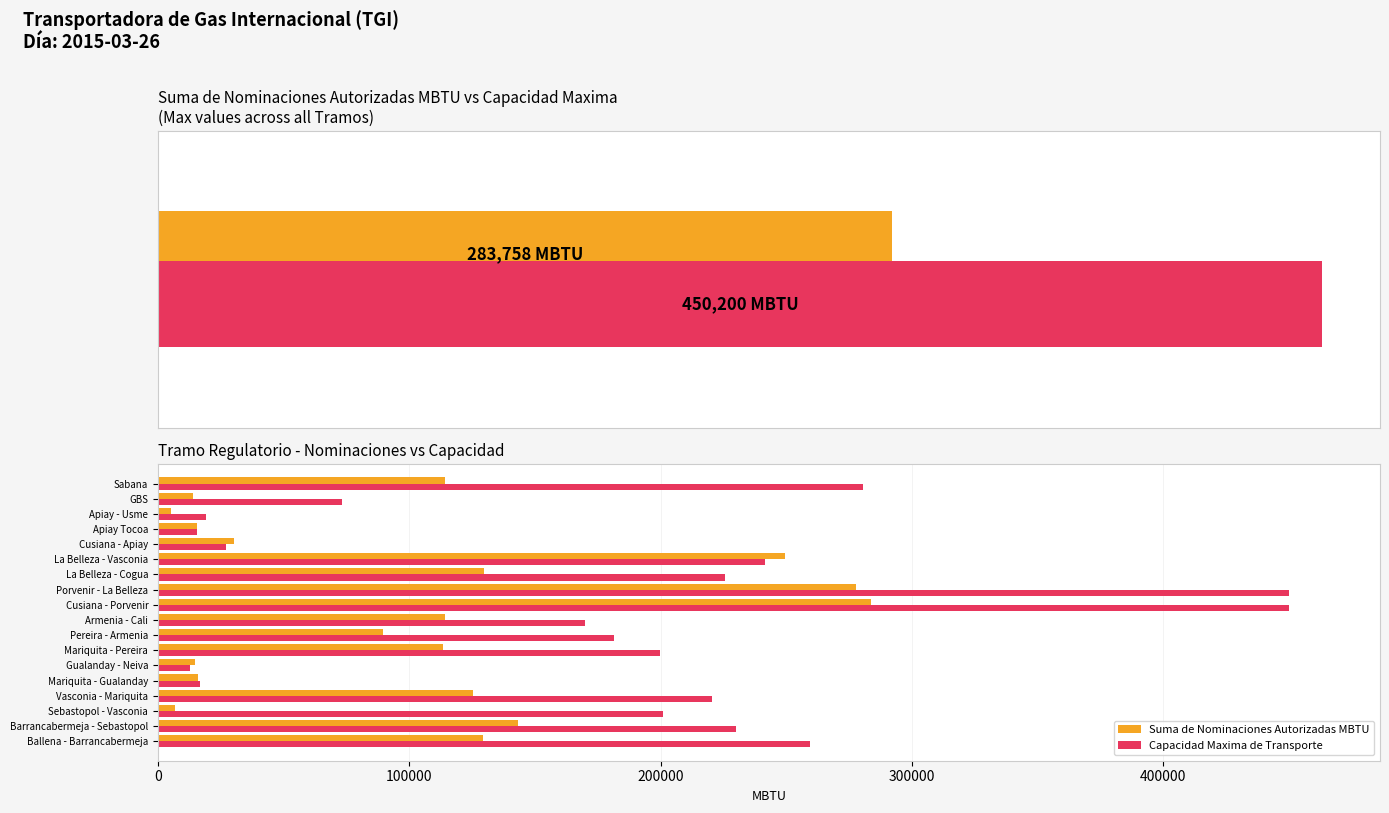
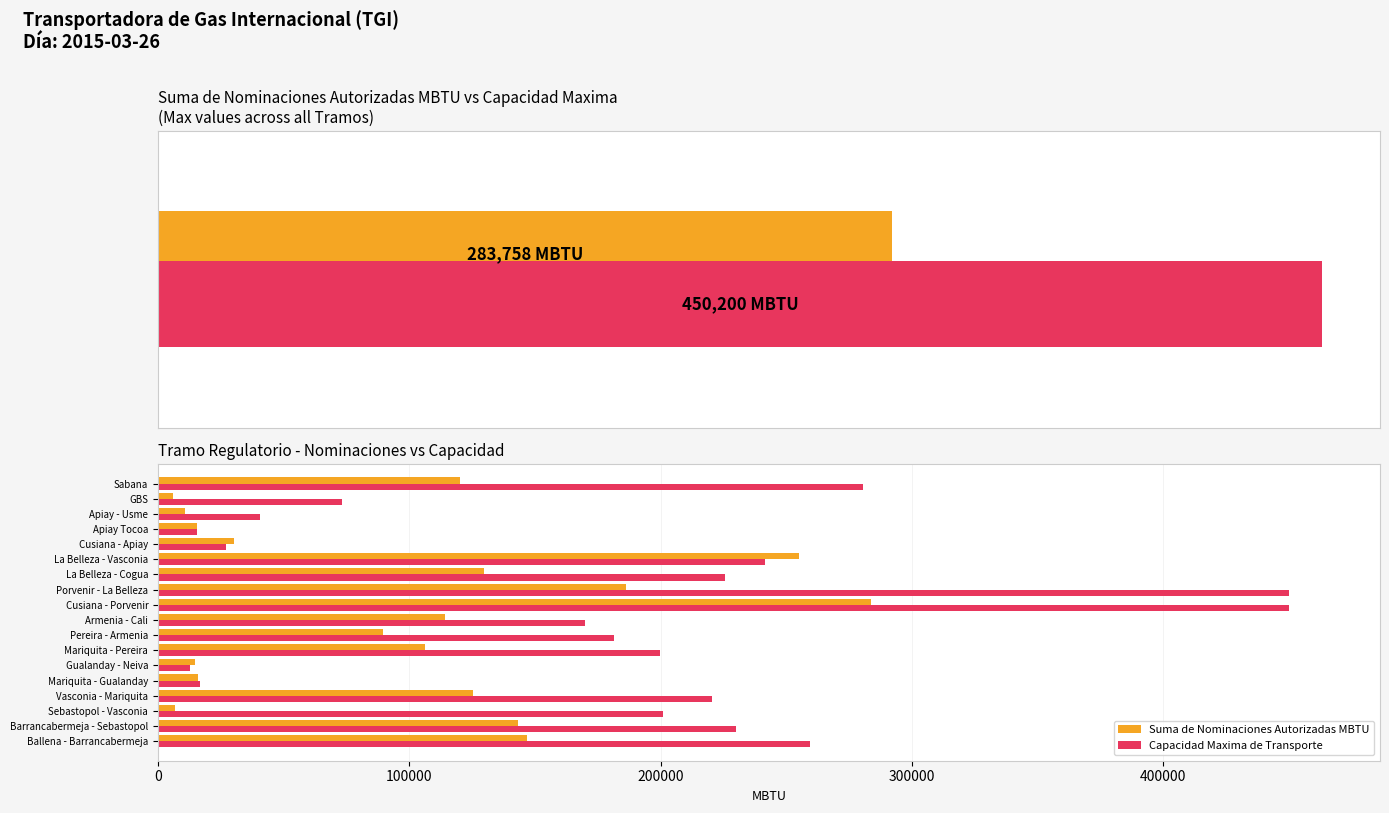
Tramo Regulatorio - Nominaciones vs Capacidad, Suma de Nominaciones Autorizadas MBTU, Sabana: 114000 -> 120000
Tramo Regulatorio - Nominaciones vs Capacidad, Suma de Nominaciones Autorizadas MBTU, GBS: 14000 -> 6000
Tramo Regulatorio - Nominaciones vs Capacidad, Suma de Nominaciones Autorizadas MBTU, Apiay - Usme: 5000 -> 11000
Tramo Regulatorio - Nominaciones vs Capacidad, Capacidad Maxima de Transporte, Apiay - Usme: 19000 -> 40000
Tramo Regulatorio - Nominaciones vs Capacidad, Suma de Nominaciones Autorizadas MBTU, La Belleza - Vasconia: 250000 -> 255000
Tramo Regulatorio - Nominaciones vs Capacidad, Suma de Nominaciones Autorizadas MBTU, Porvenir - La Belleza: 278000 -> 186000
Tramo Regulatorio - Nominaciones vs Capacidad, Suma de Nominaciones Autorizadas MBTU, Mariquita - Pereira: 113000 -> 106000
Tramo Regulatorio - Nominaciones vs Capacidad, Suma de Nominaciones Autorizadas MBTU, Ballena - Barrancabermeja: 129000 -> 147000
